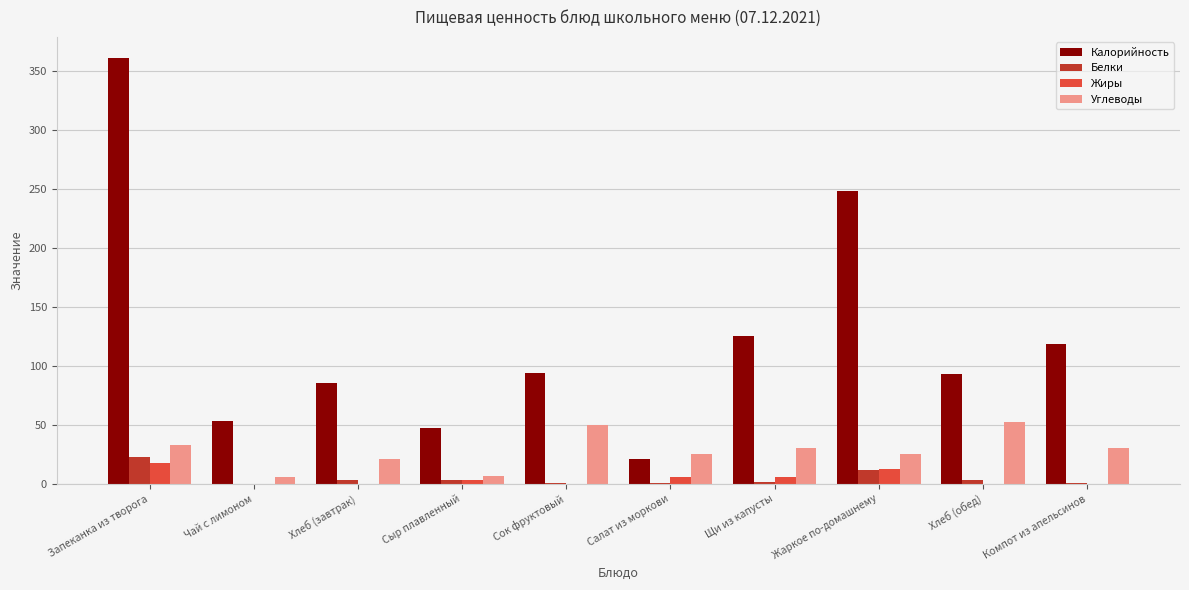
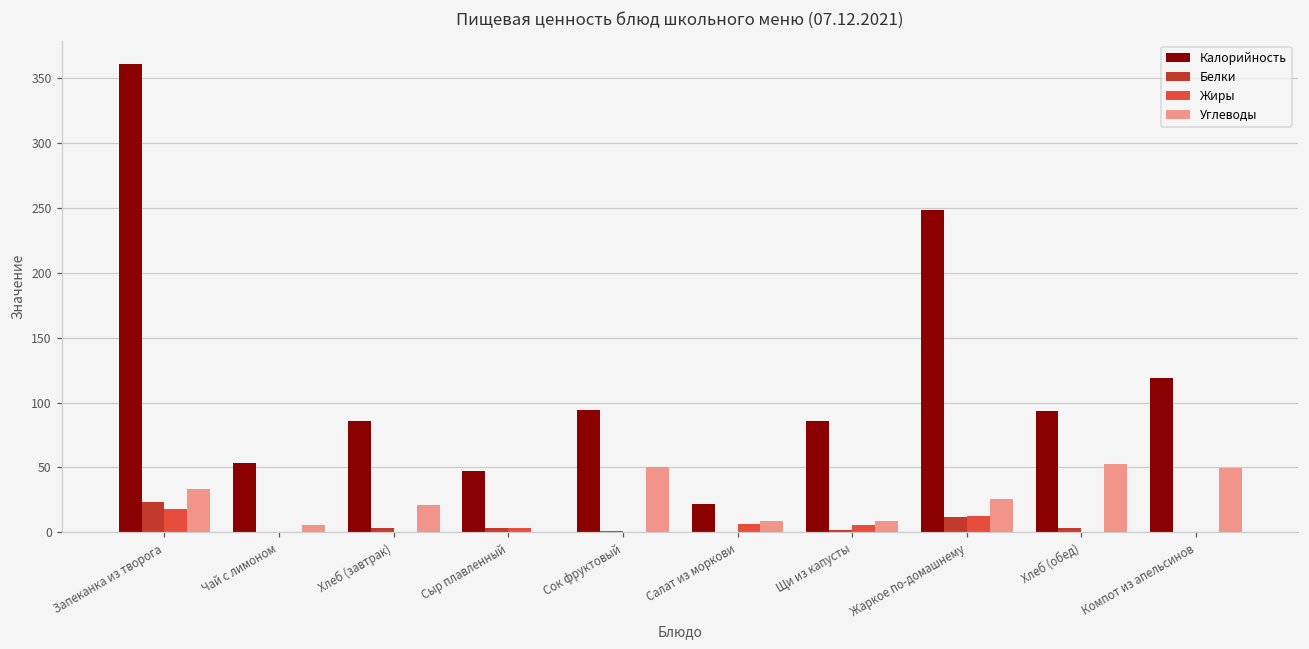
Углеводы, Сыр плавленный: 7 -> 0
Углеводы, Салат из моркови: 25 -> 9
Калорийность, Щи из капусты: 126 -> 86
Углеводы, Щи из капусты: 31 -> 9
Углеводы, Компот из апельсинов: 31 -> 50
